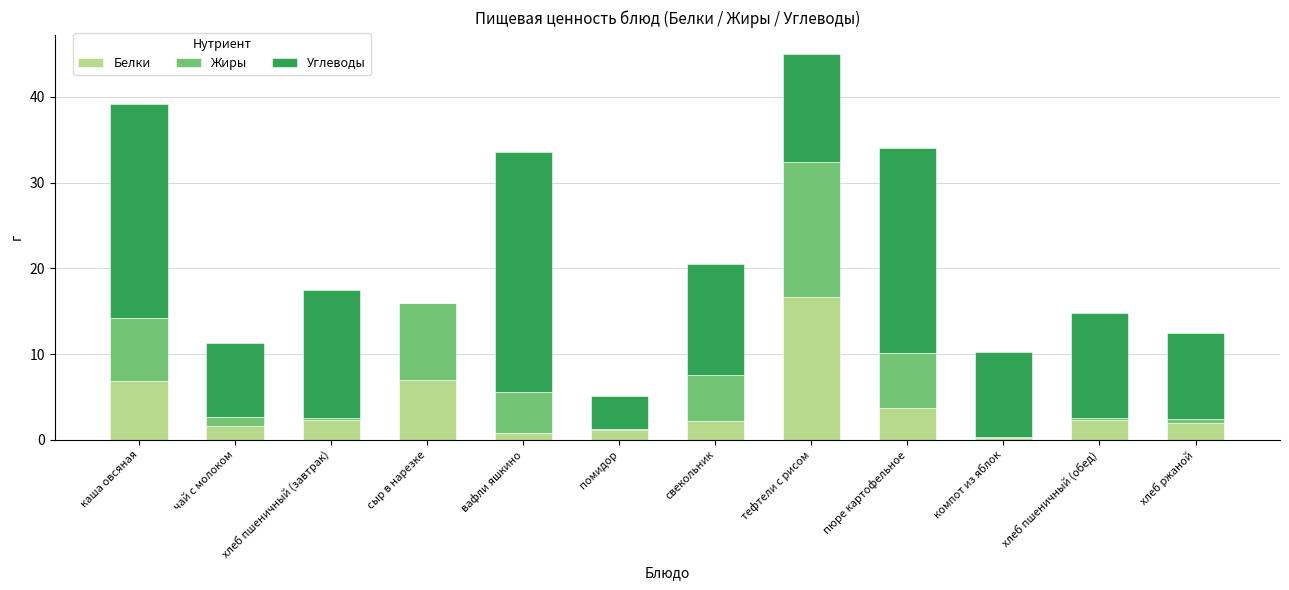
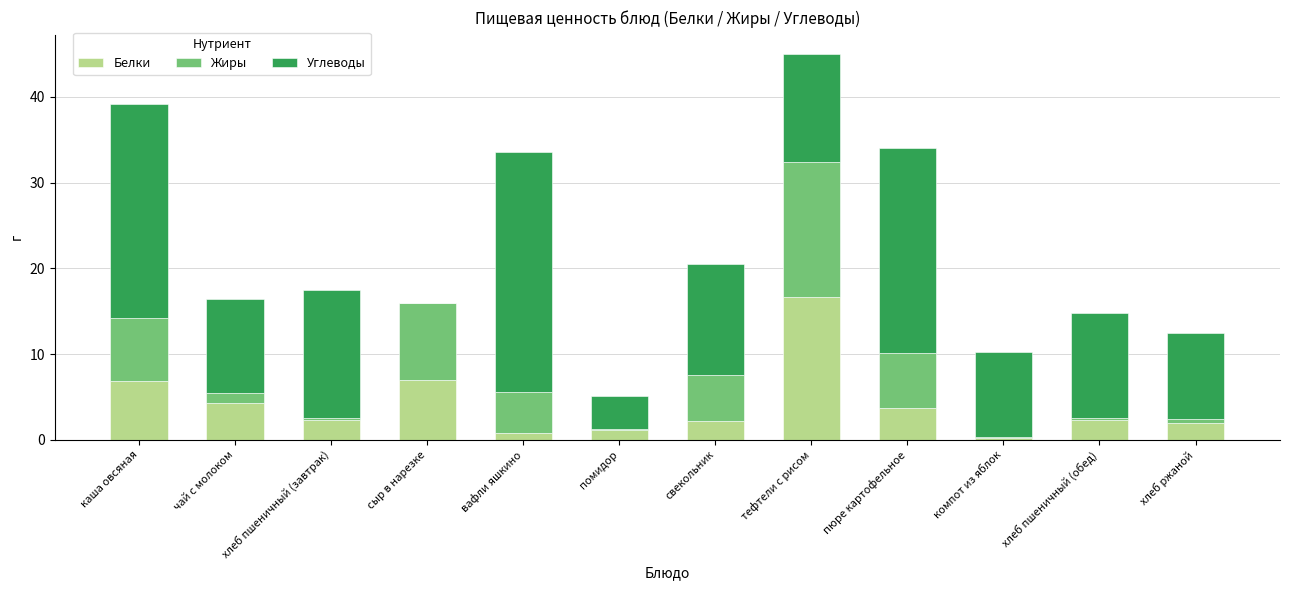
Белки, чай с молоком: 2 -> 4
Углеводы, чай с молоком: 9 -> 11
